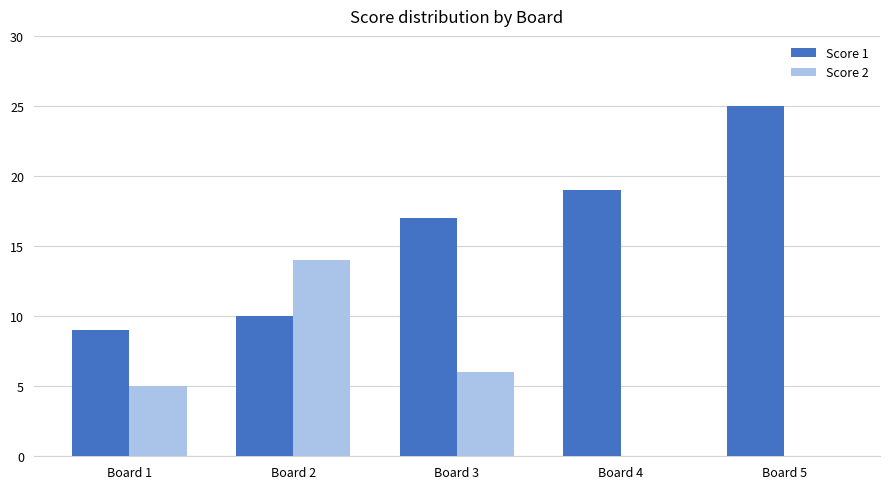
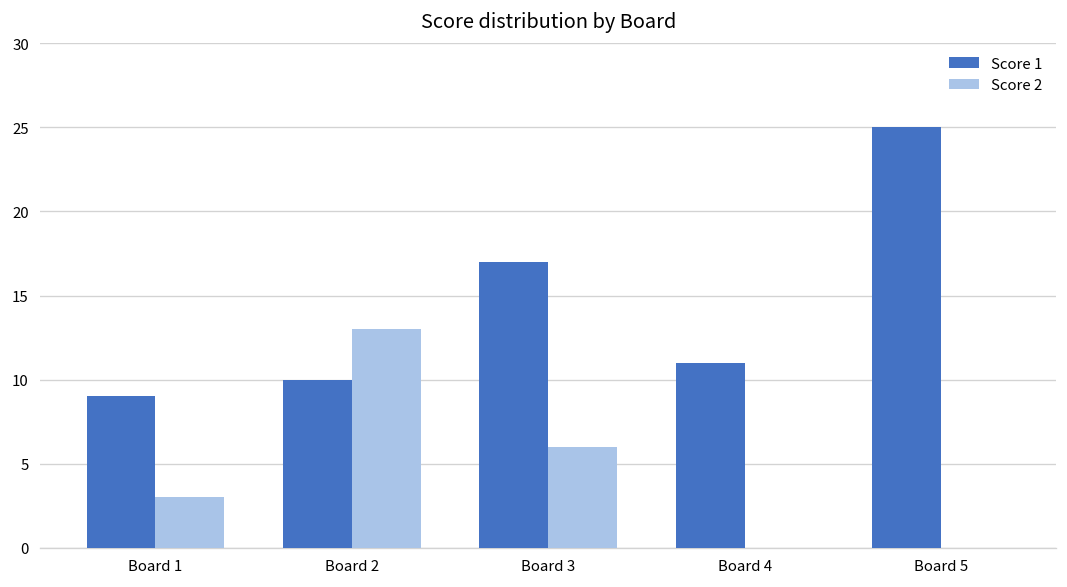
Score 2, Board 1: 5 -> 3
Score 2, Board 2: 14 -> 13
Score 1, Board 4: 19 -> 11
